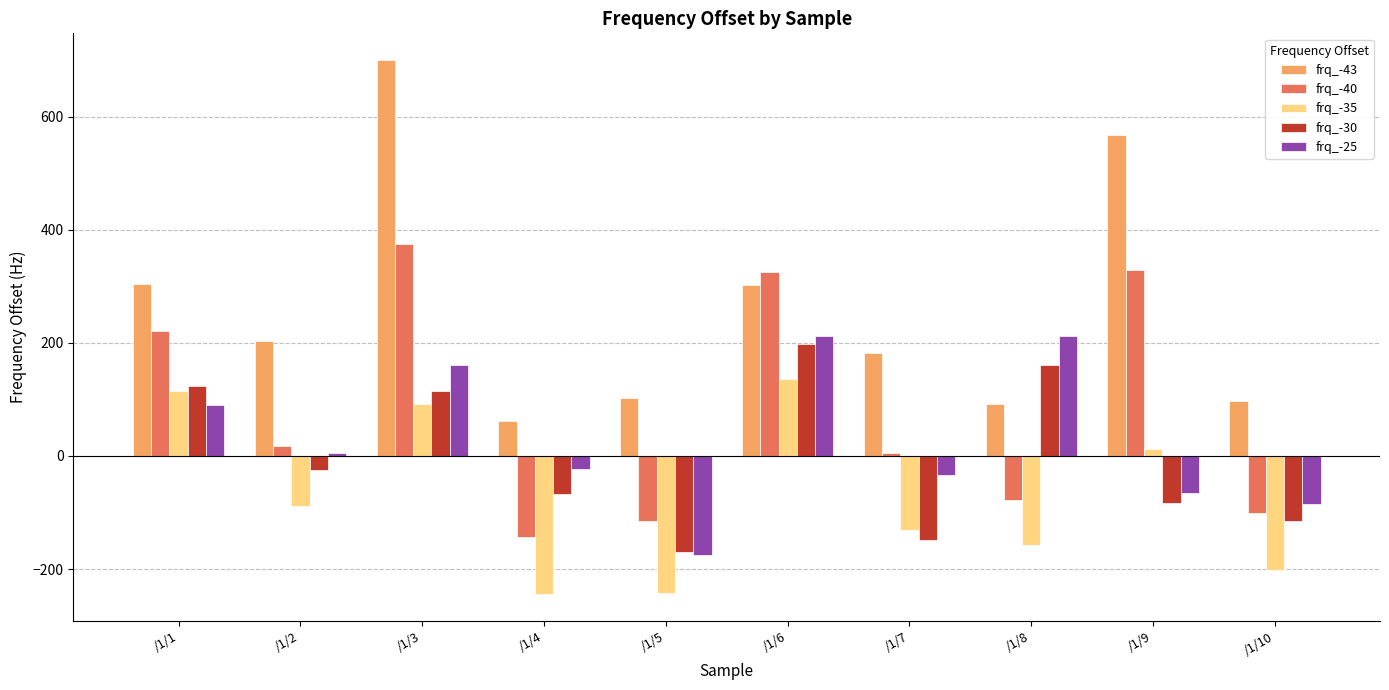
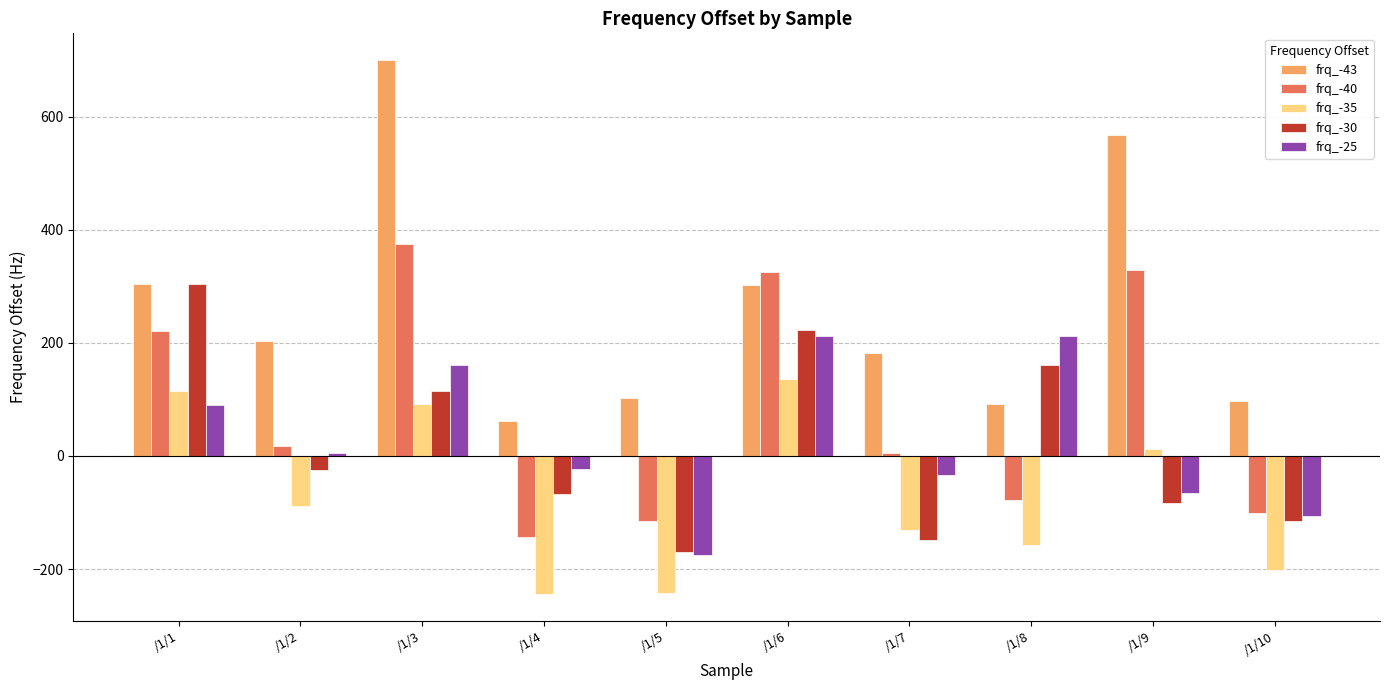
frq_-30, /1/1: 120 -> 300
frq_-30, /1/6: 200 -> 220
frq_-25, /1/10: -90 -> -110
